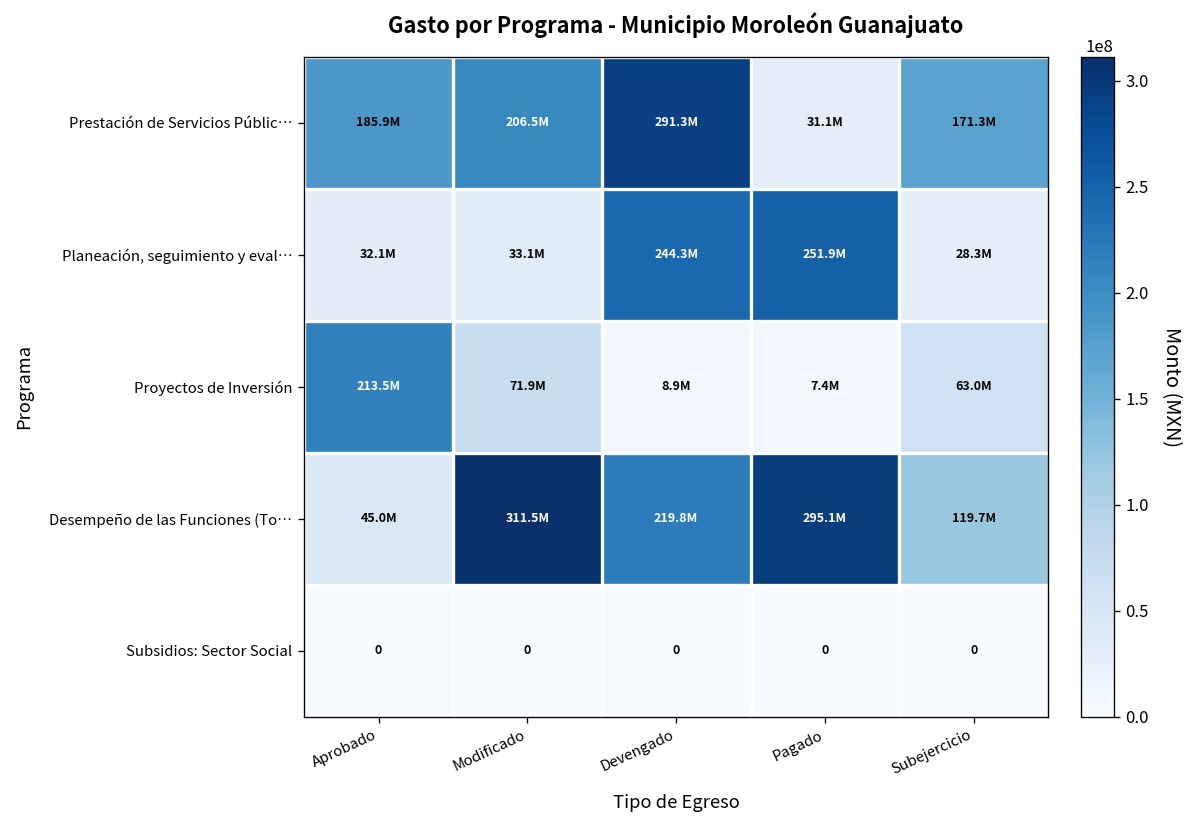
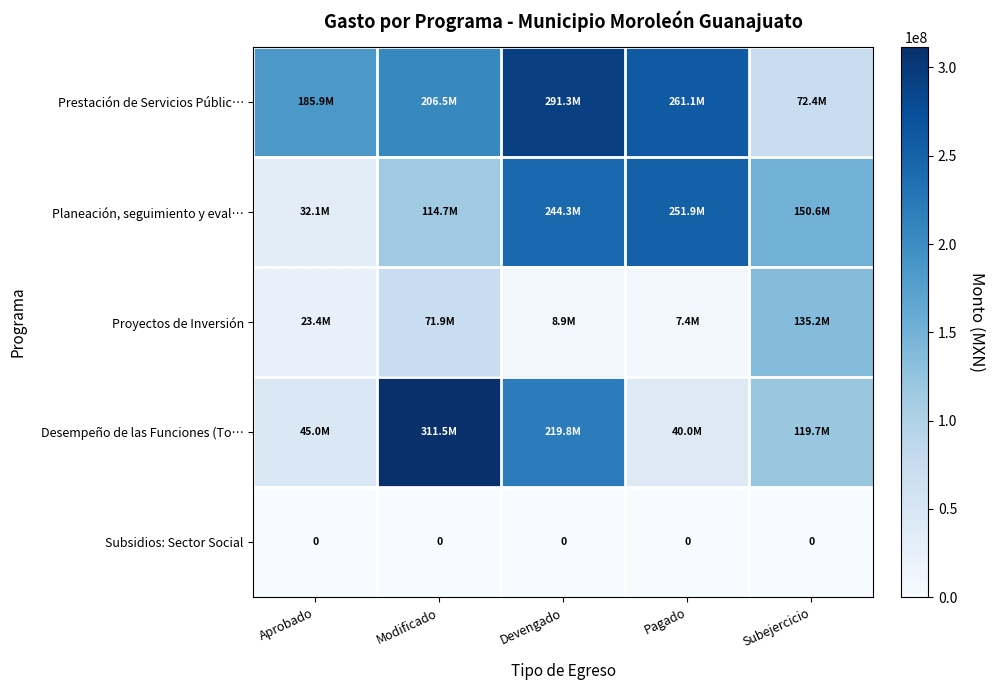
Prestación de Servicios Públic…, Pagado: 31.1M -> 261.1M
Prestación de Servicios Públic…, Subejercicio: 171.3M -> 72.4M
Planeación, seguimiento y eval…, Modificado: 33.1M -> 114.7M
Planeación, seguimiento y eval…, Subejercicio: 28.3M -> 150.6M
Proyectos de Inversión, Aprobado: 213.5M -> 23.4M
Proyectos de Inversión, Subejercicio: 63.0M -> 135.2M
Desempeño de las Funciones (To…, Pagado: 295.1M -> 40.0M
